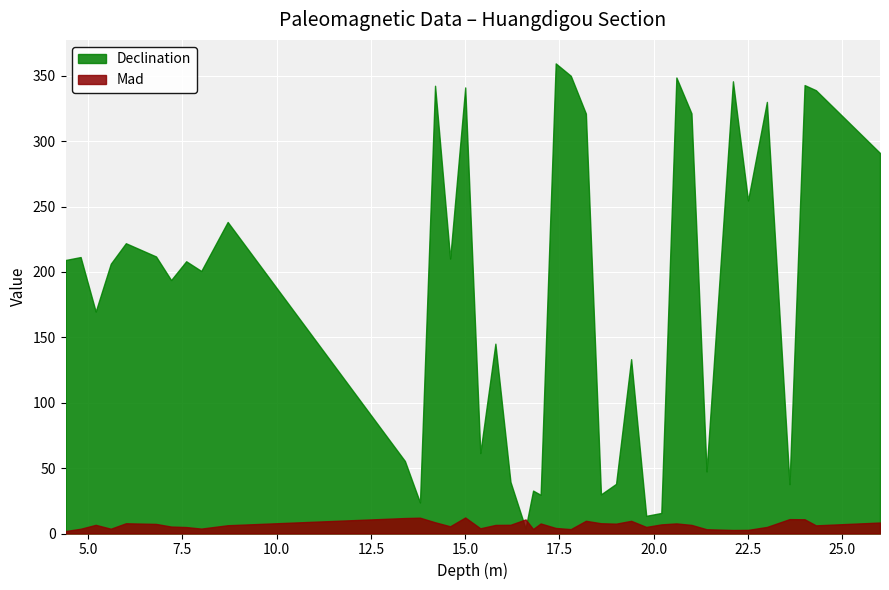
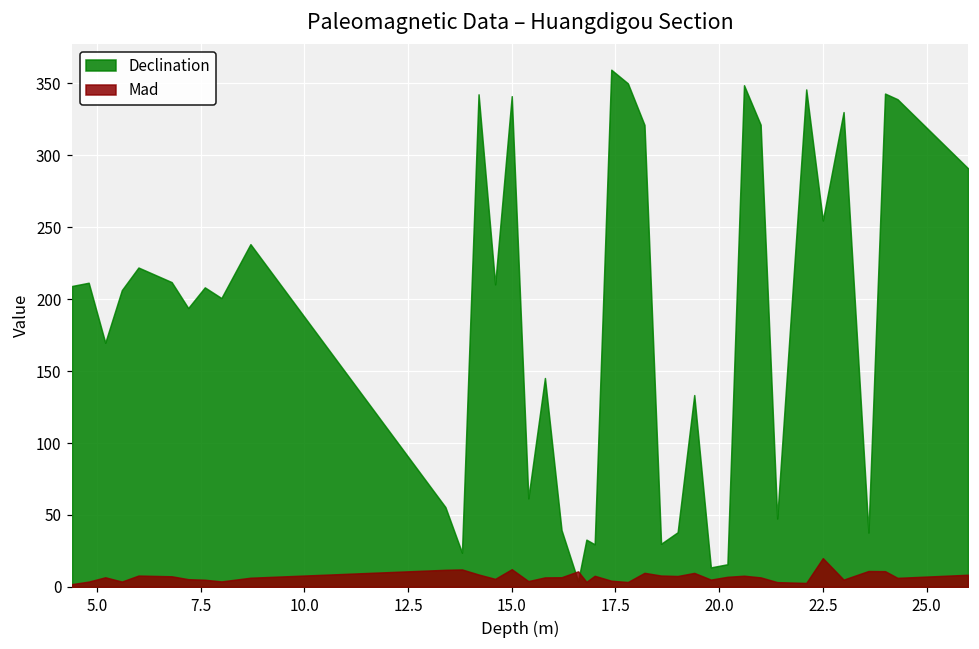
Mad, 22.5: 3 -> 20
